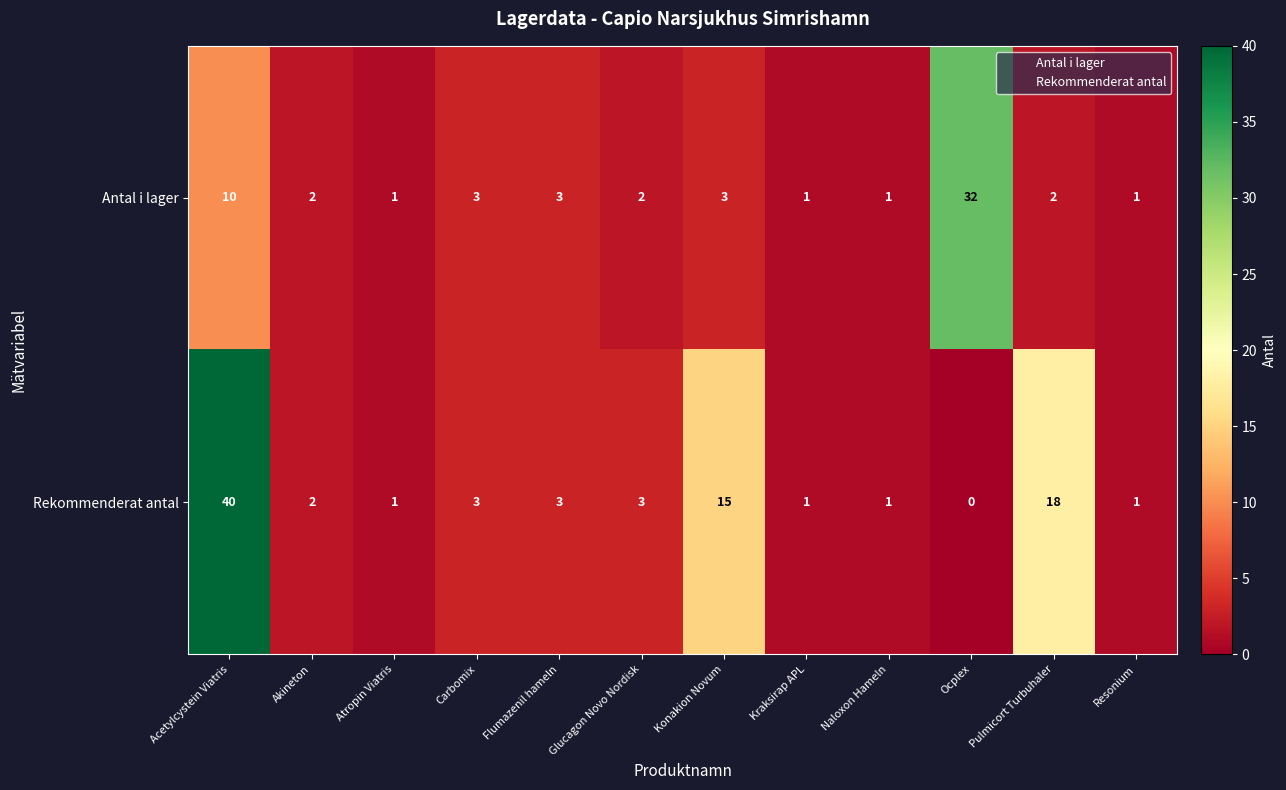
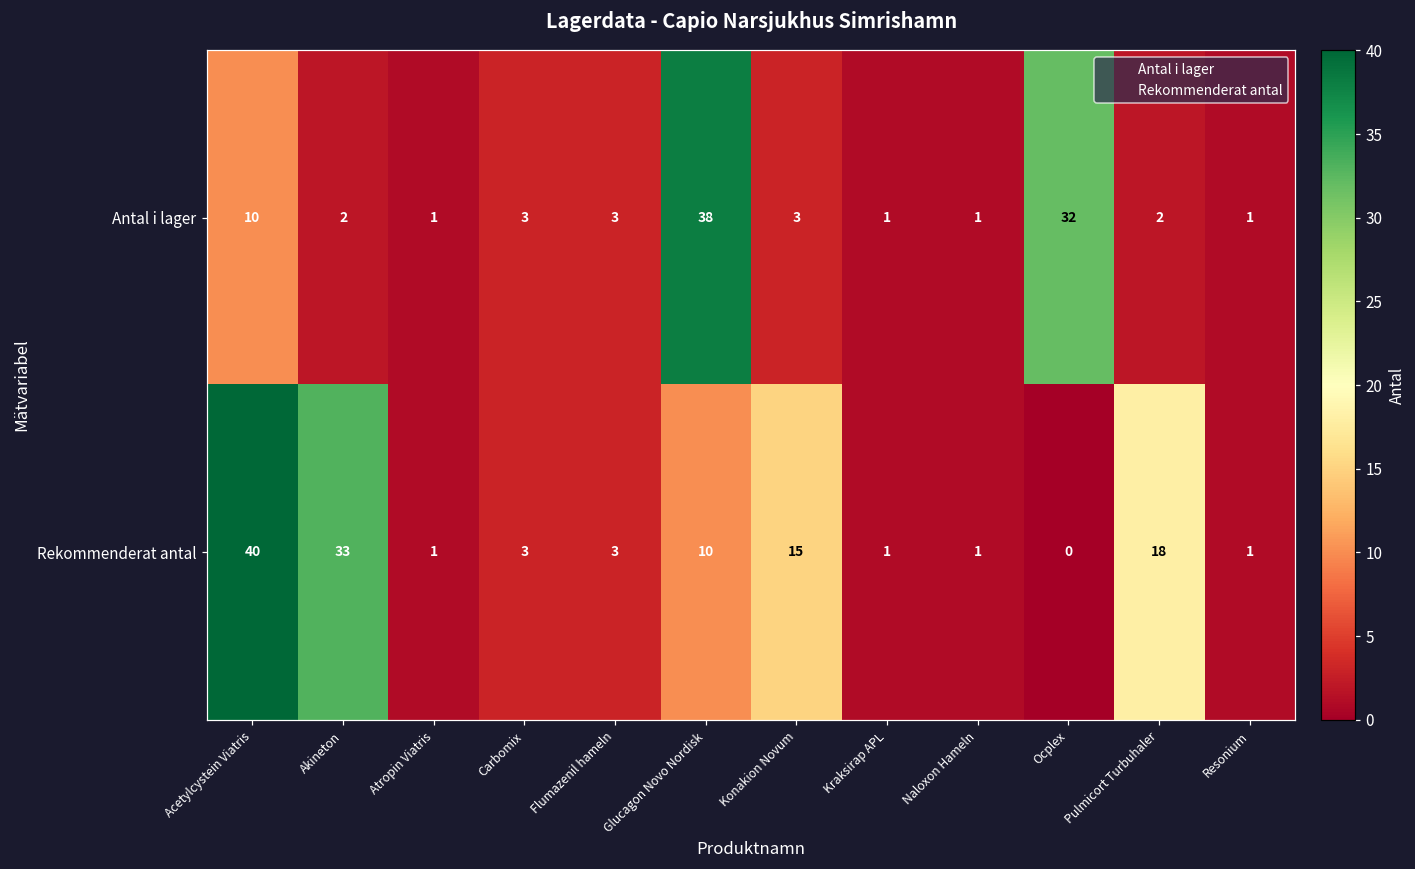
Antal i lager, Glucagon Novo Nordisk: 2 -> 38
Rekommenderat antal, Akineton: 2 -> 33
Rekommenderat antal, Glucagon Novo Nordisk: 3 -> 10
